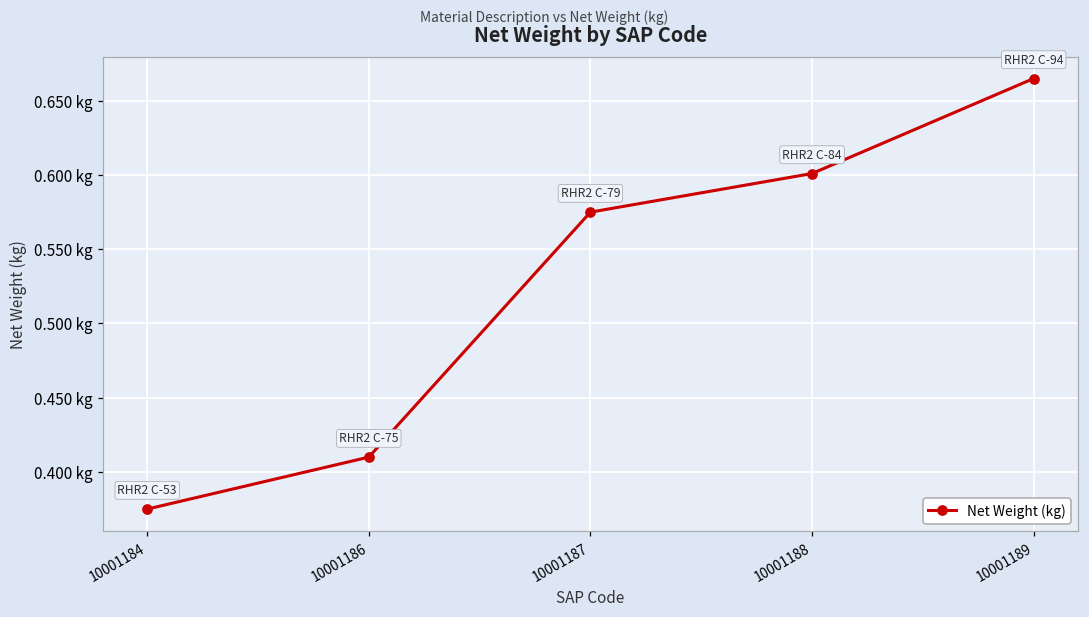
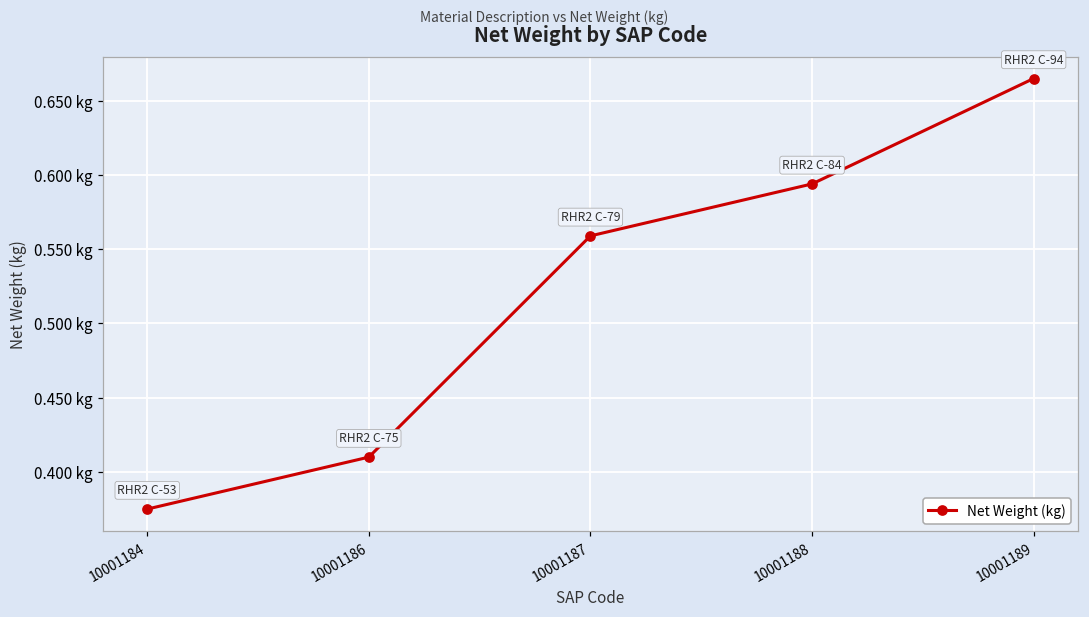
10001187: 0.575 kg -> 0.559 kg
10001188: 0.601 kg -> 0.594 kg
